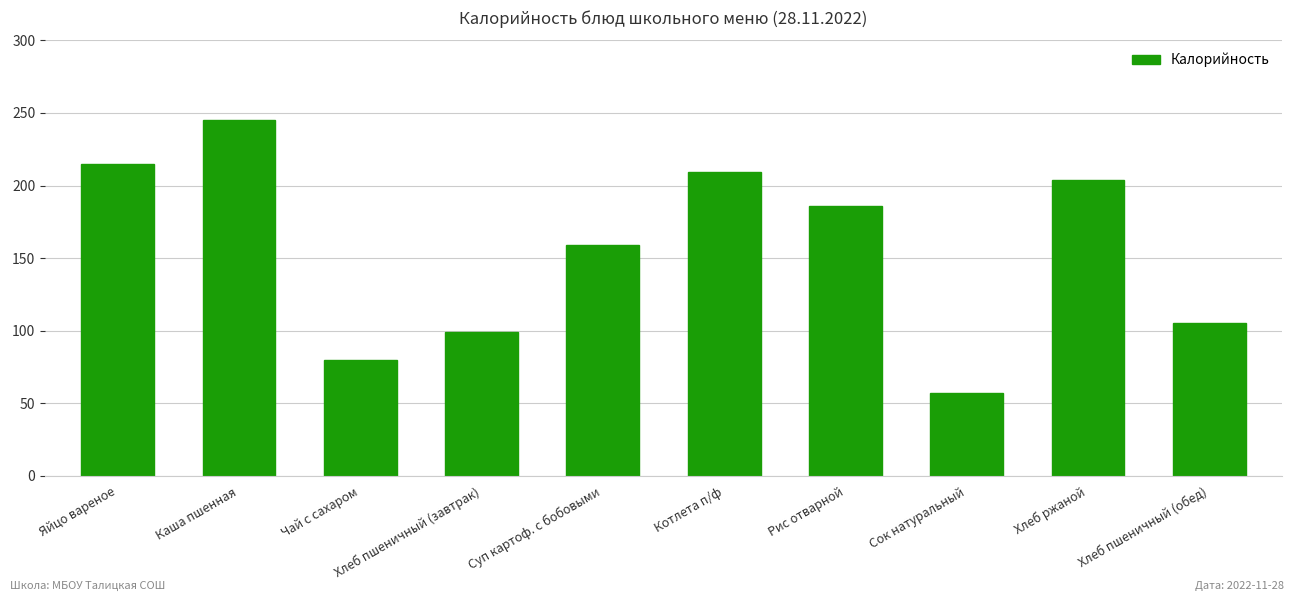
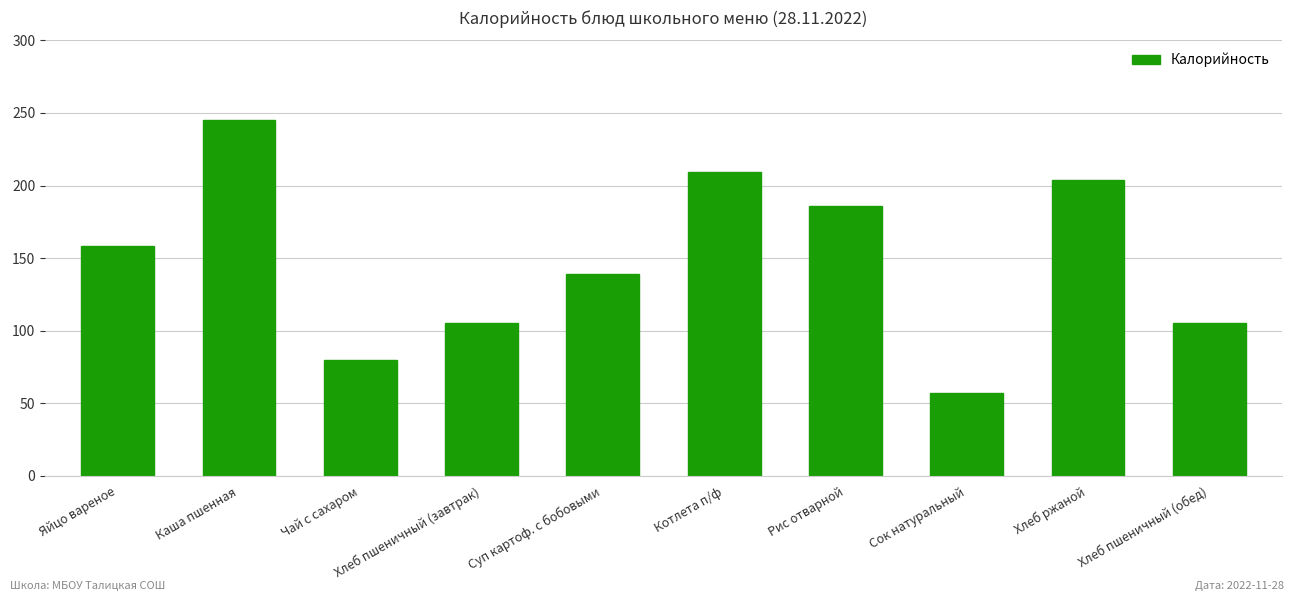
Яйцо вареное: 215 -> 158
Хлеб пшеничный (завтрак): 99 -> 105
Суп картоф. с бобовыми: 159 -> 139
